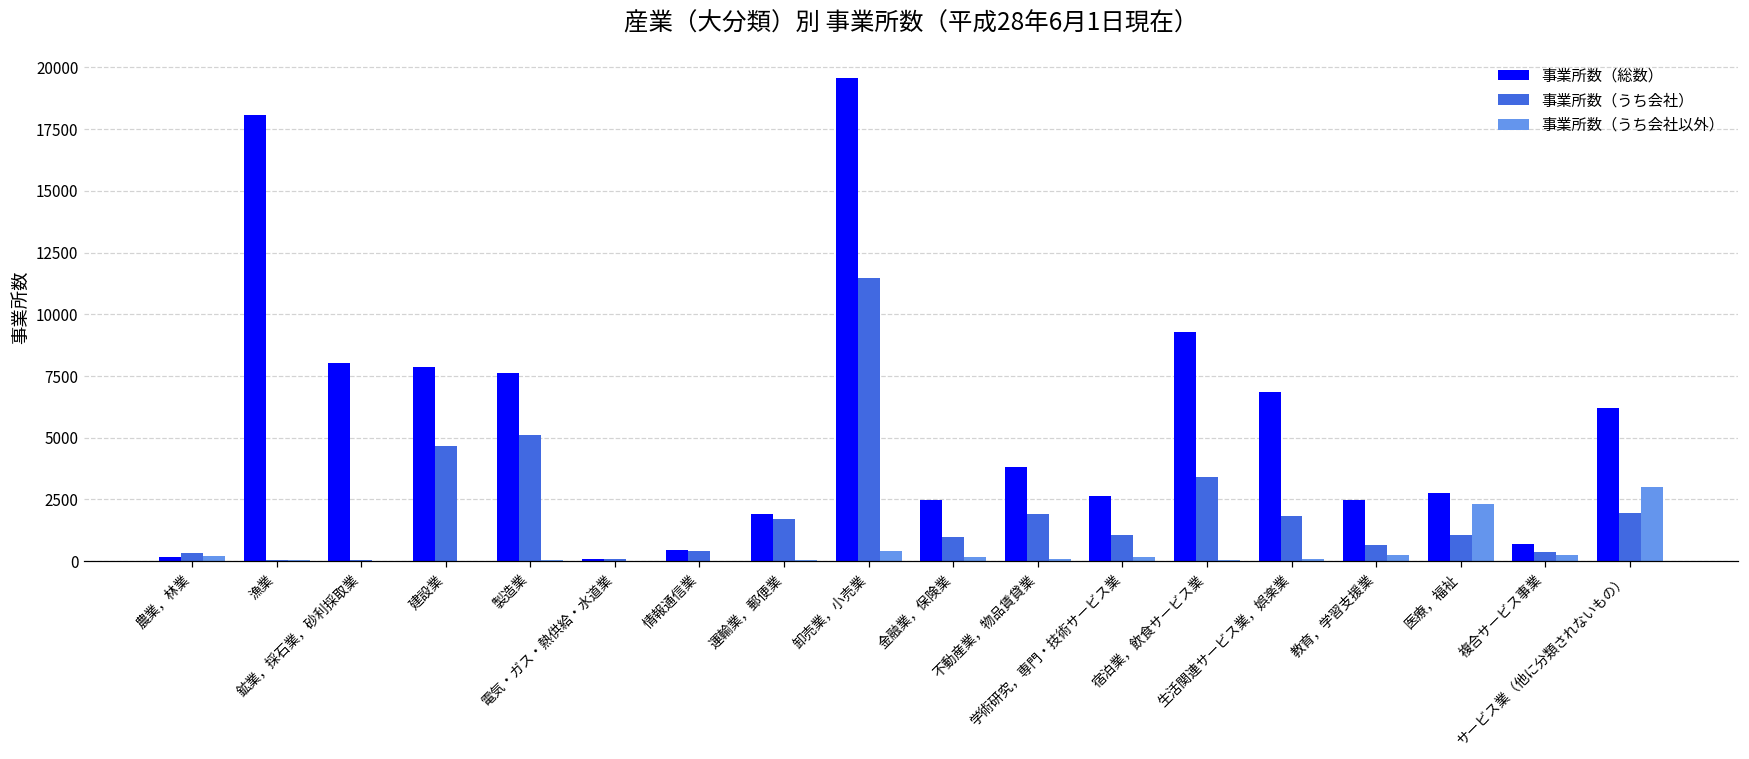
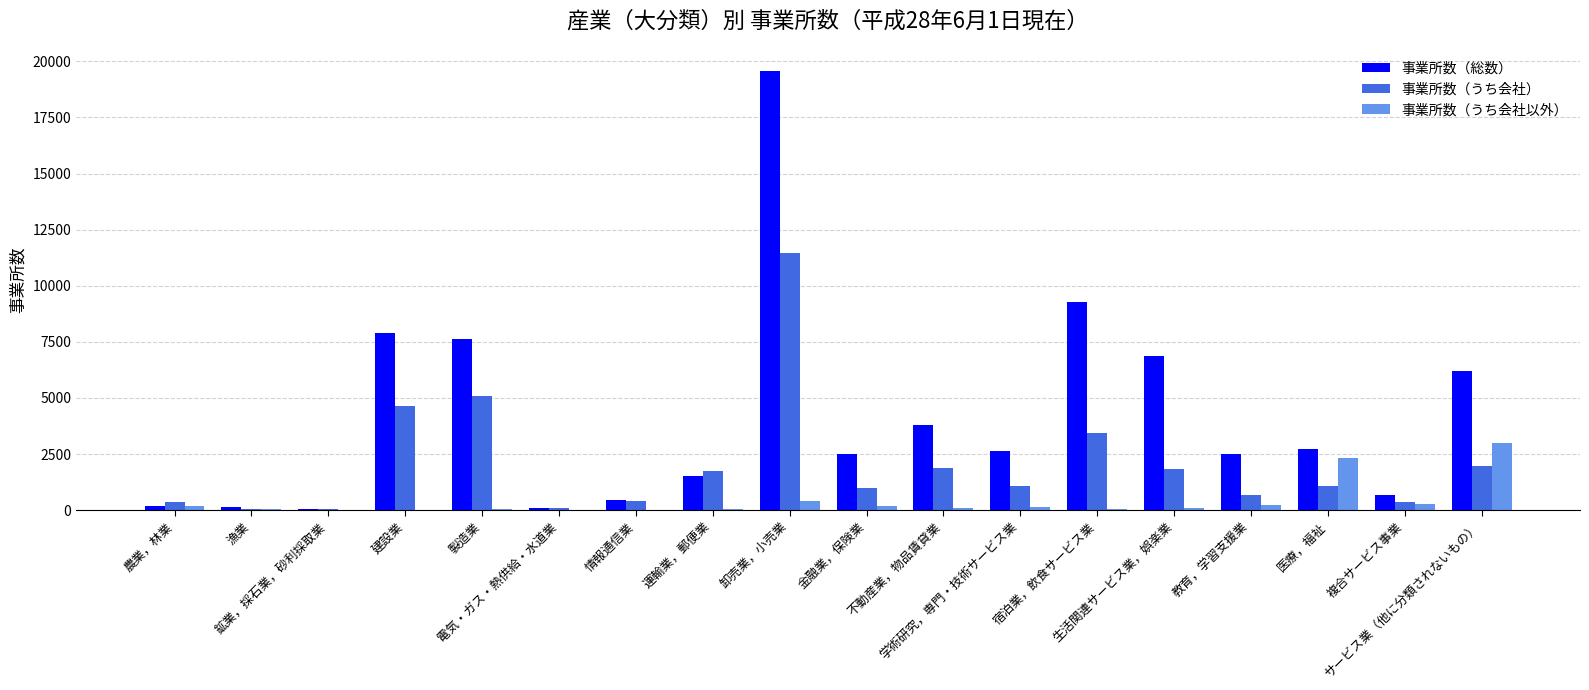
事業所数（総数）, 漁業: 18100 -> 100
事業所数（総数）, 鉱業，採石業，砂利採取業: 8000 -> 0
事業所数（総数）, 運輸業，郵便業: 1900 -> 1500
